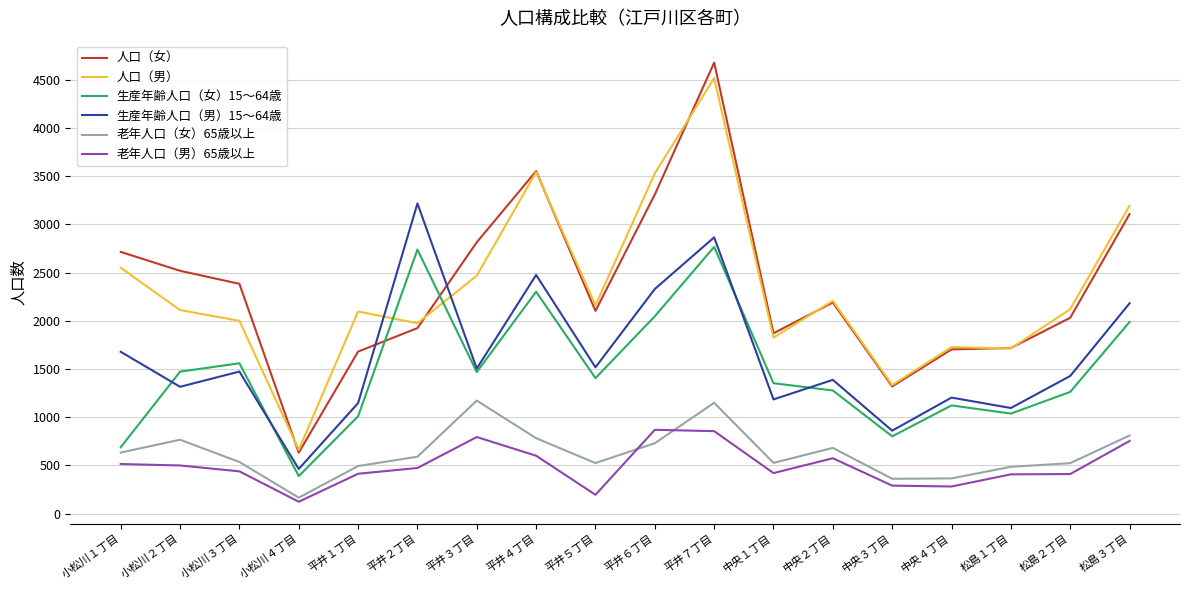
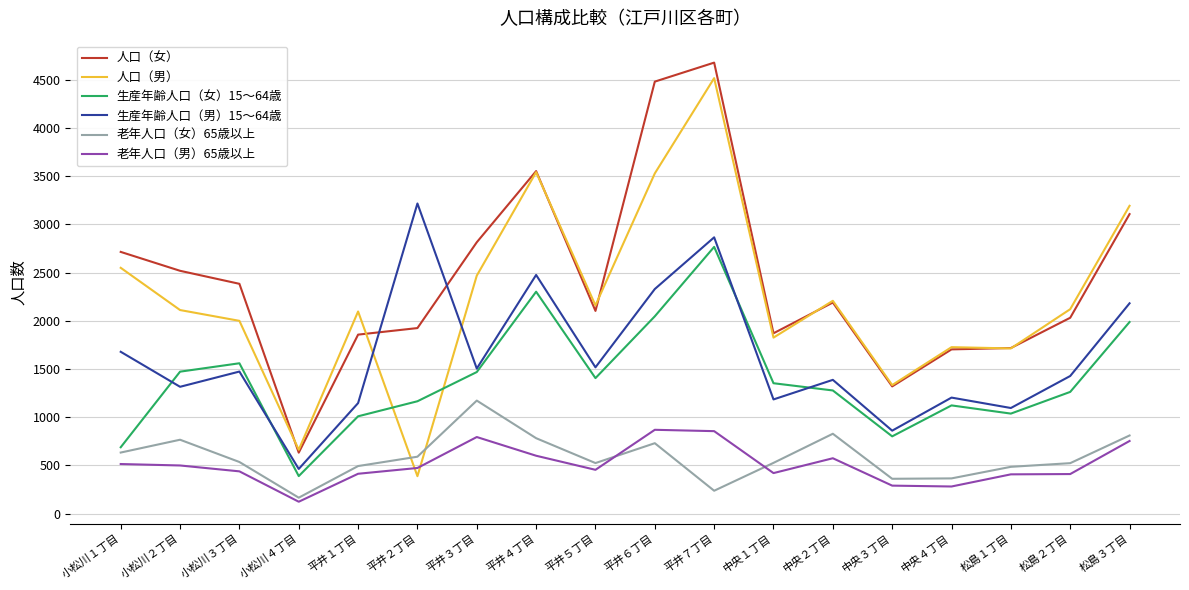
人口（女）, 平井１丁目: 1700 -> 1900
人口（男）, 平井２丁目: 2000 -> 400
生産年齢人口（女）15～64歳, 平井２丁目: 2700 -> 1200
老年人口（男）65歳以上, 平井５丁目: 200 -> 500
人口（女）, 平井６丁目: 3300 -> 4500
老年人口（女）65歳以上, 平井７丁目: 1200 -> 200
老年人口（女）65歳以上, 中央２丁目: 700 -> 800
